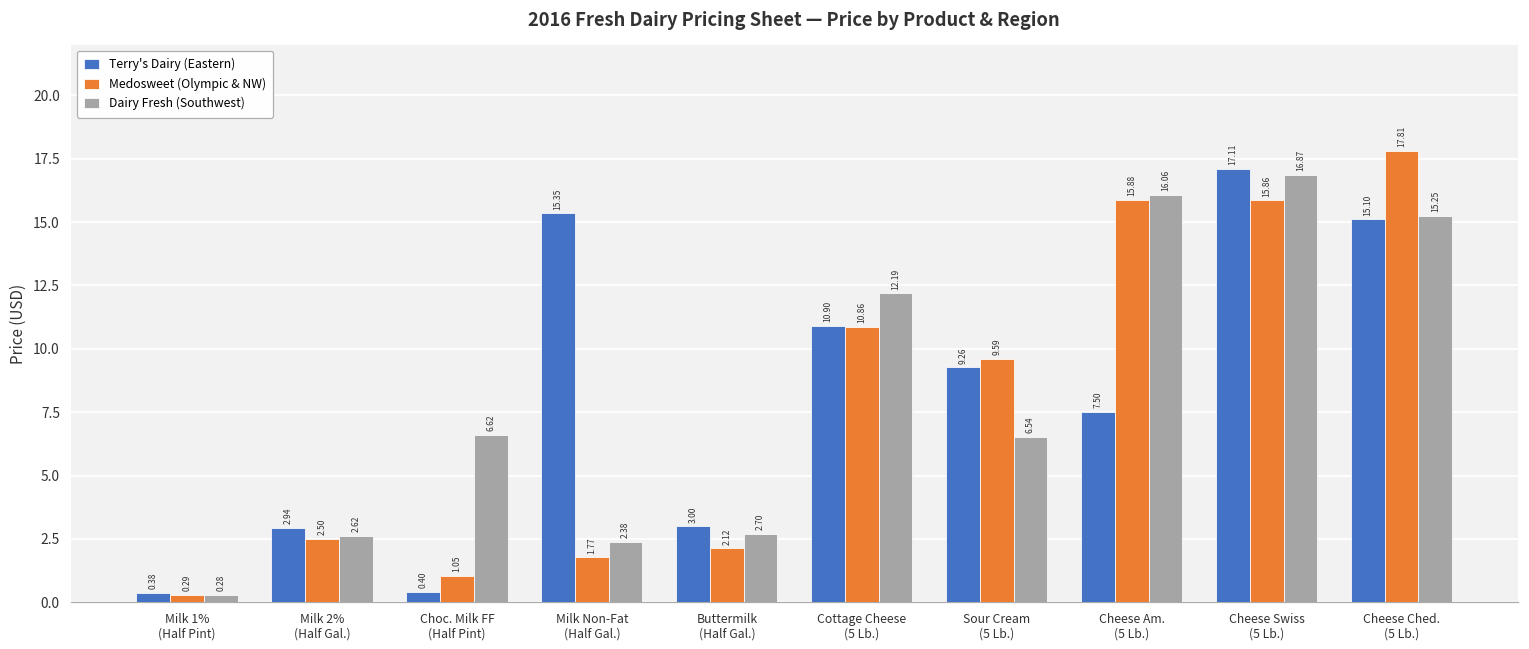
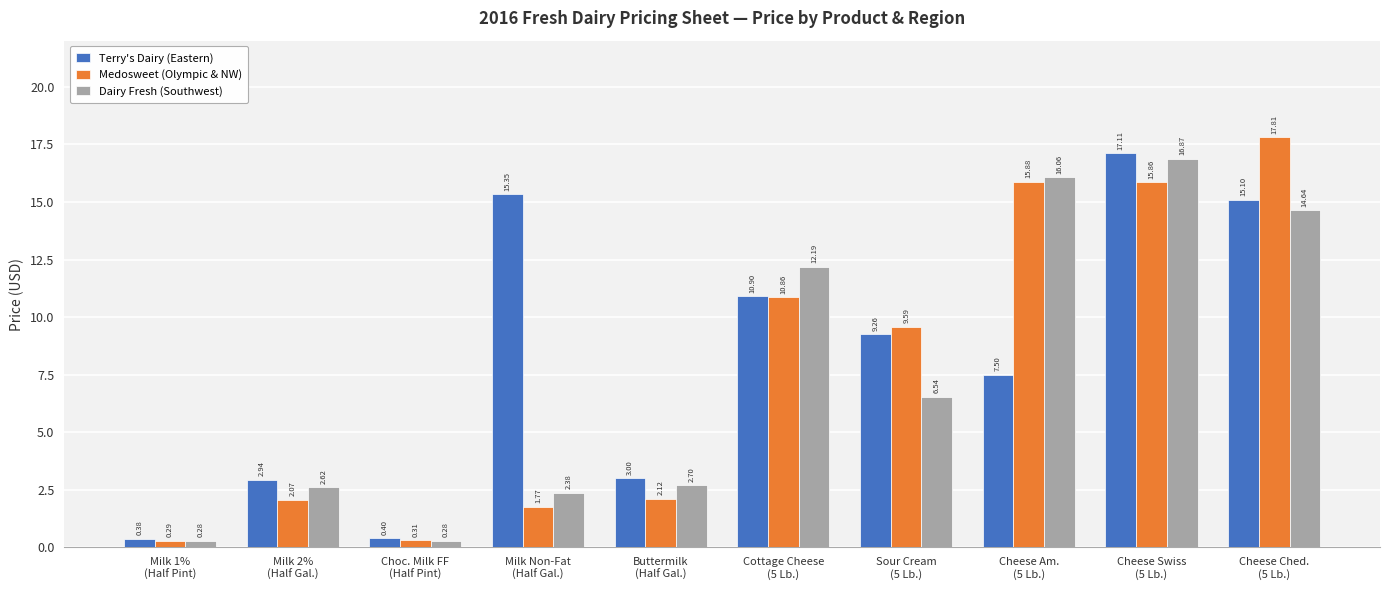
Medosweet (Olympic & NW), Milk 2% (Half Gal.): 2.50 -> 2.07
Medosweet (Olympic & NW), Choc. Milk FF (Half Pint): 1.05 -> 0.31
Dairy Fresh (Southwest), Choc. Milk FF (Half Pint): 6.62 -> 0.28
Dairy Fresh (Southwest), Cheese Ched. (5 Lb.): 15.25 -> 14.64
